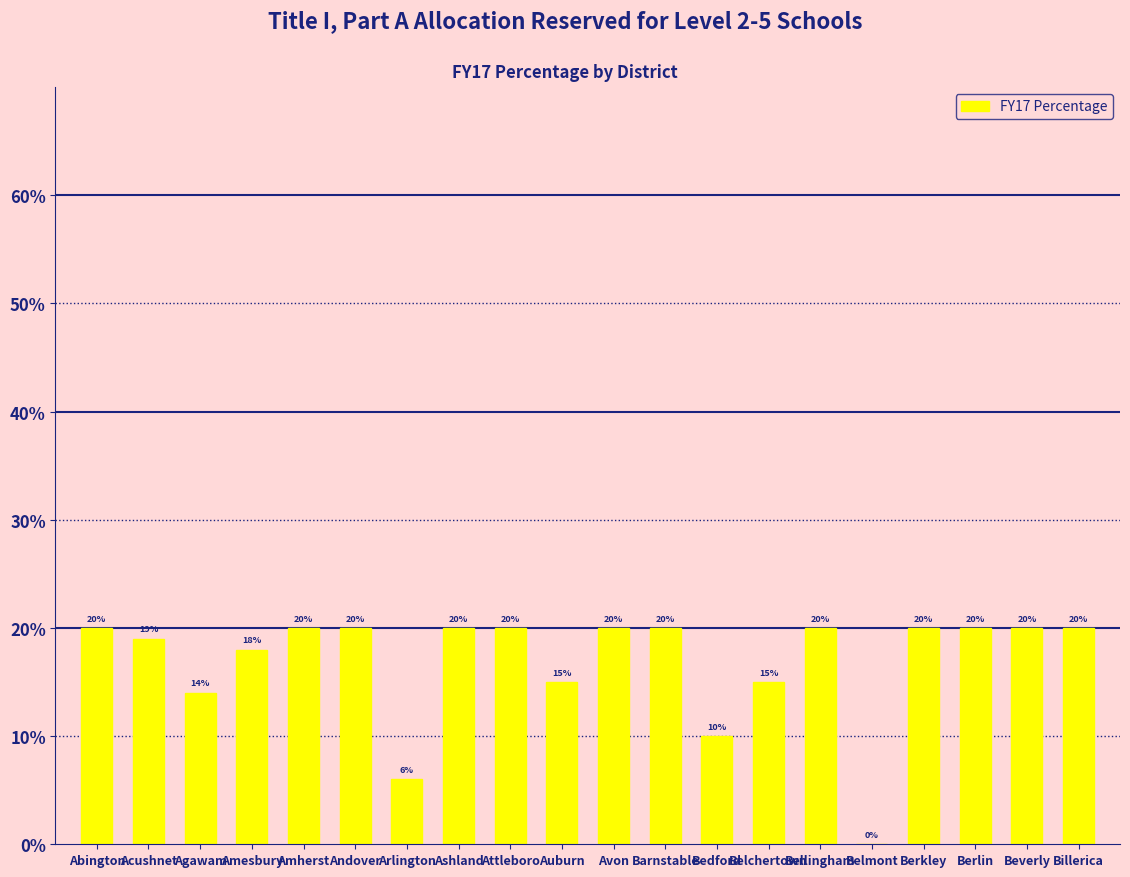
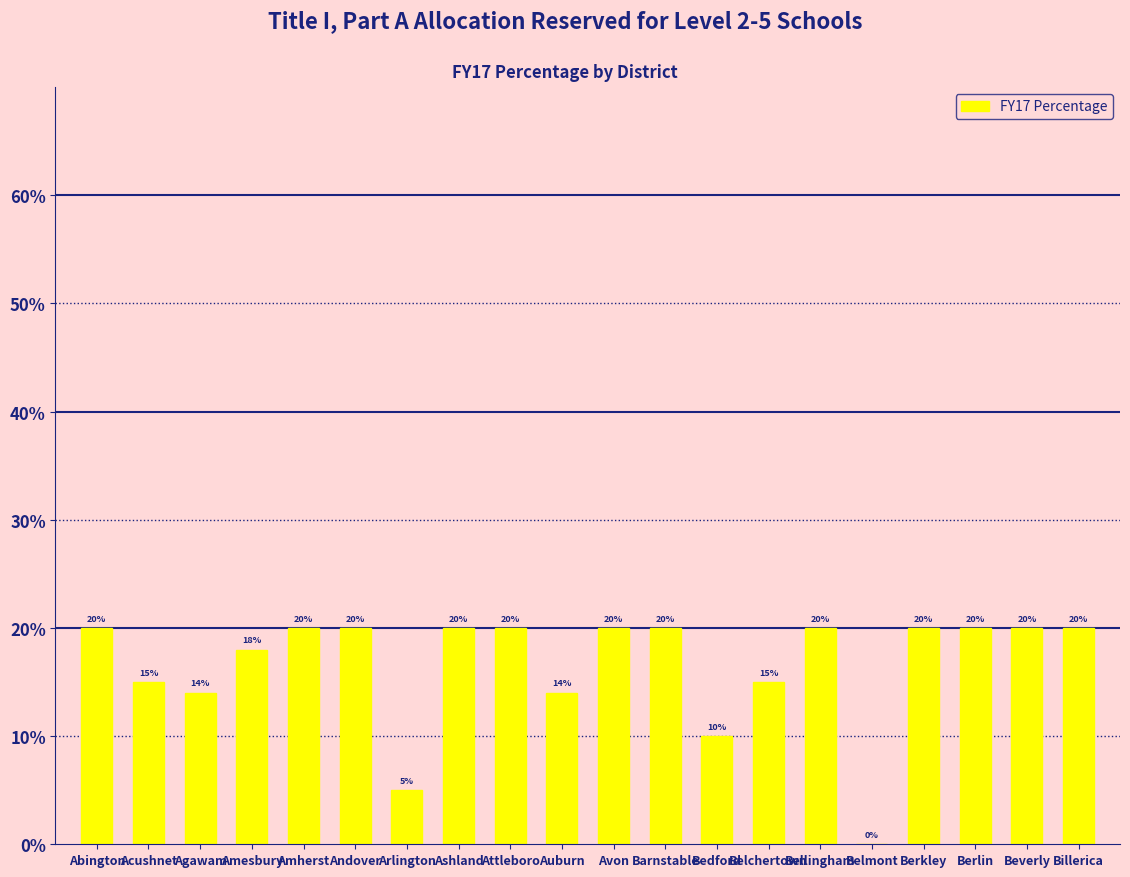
Acushnet: 19% -> 15%
Arlington: 6% -> 5%
Auburn: 15% -> 14%
